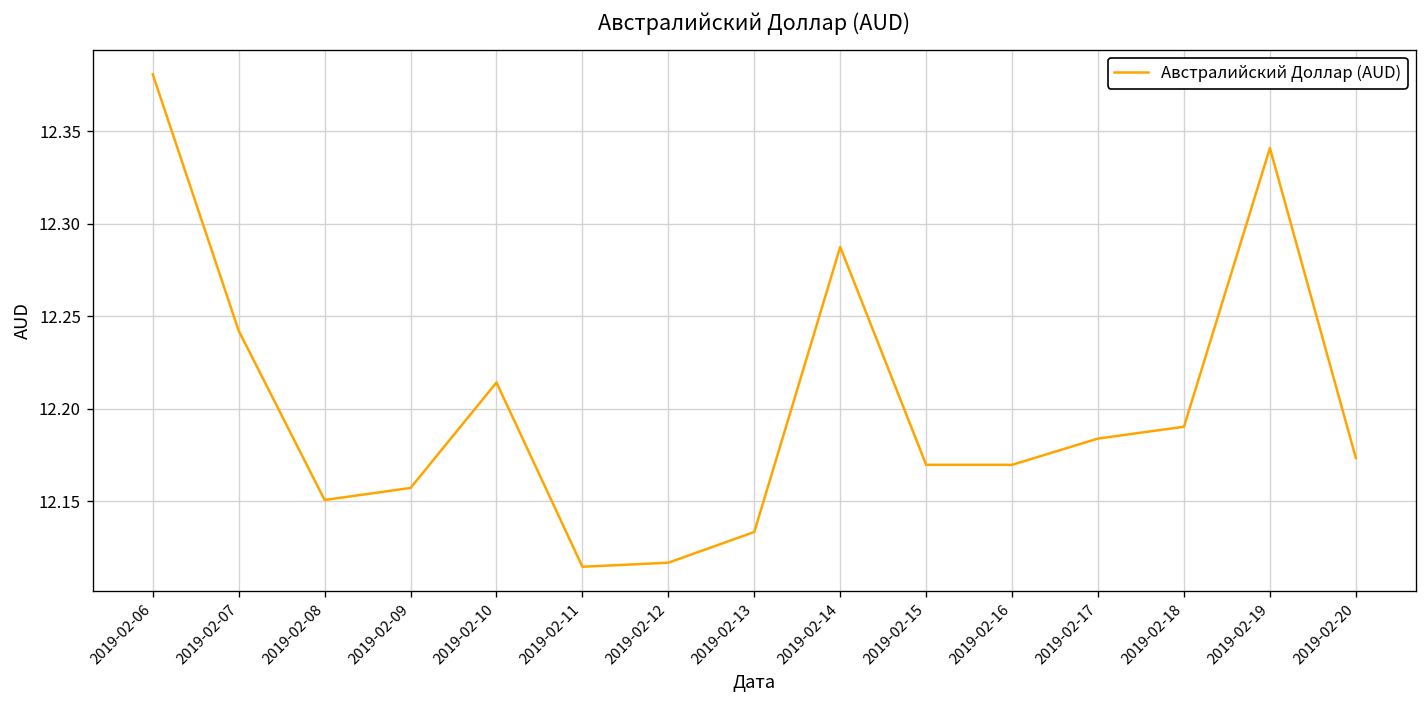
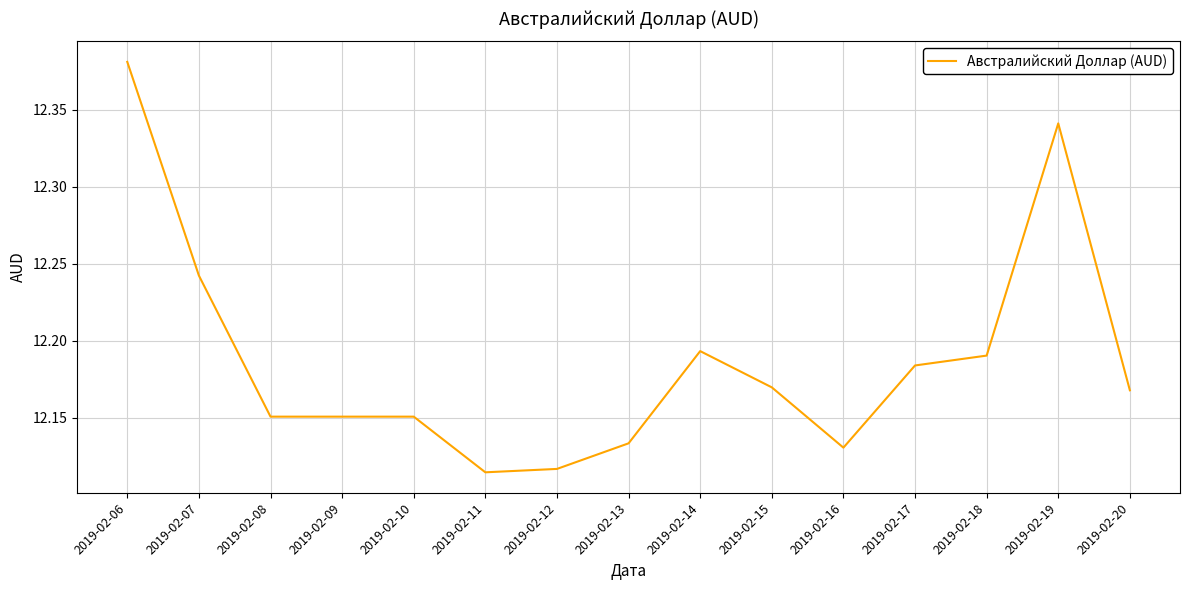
2019-02-09: 12.157 -> 12.151
2019-02-10: 12.214 -> 12.151
2019-02-14: 12.288 -> 12.193
2019-02-16: 12.170 -> 12.131
2019-02-20: 12.174 -> 12.168
